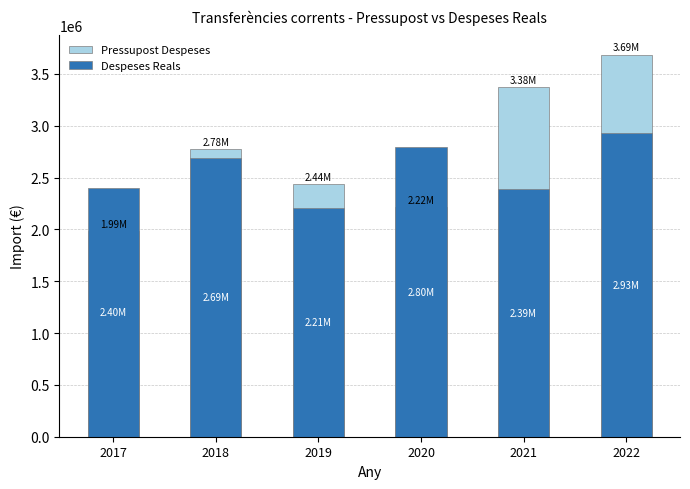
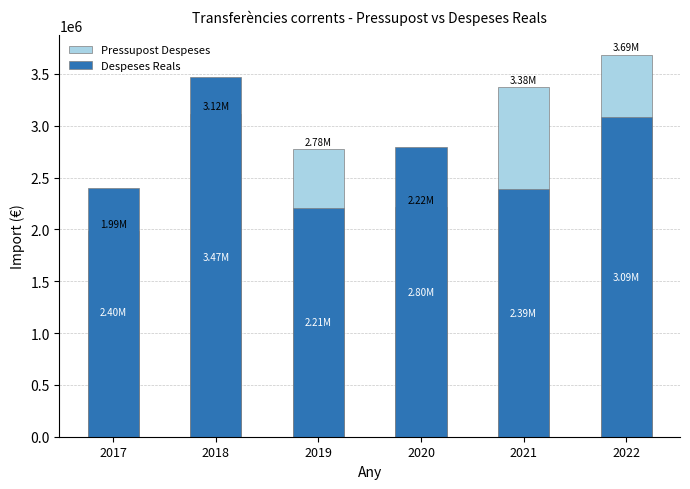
Pressupost Despeses, 2018: 2.78M -> 3.12M
Despeses Reals, 2018: 2.69M -> 3.47M
Pressupost Despeses, 2019: 2.44M -> 2.78M
Despeses Reals, 2022: 2.93M -> 3.09M
